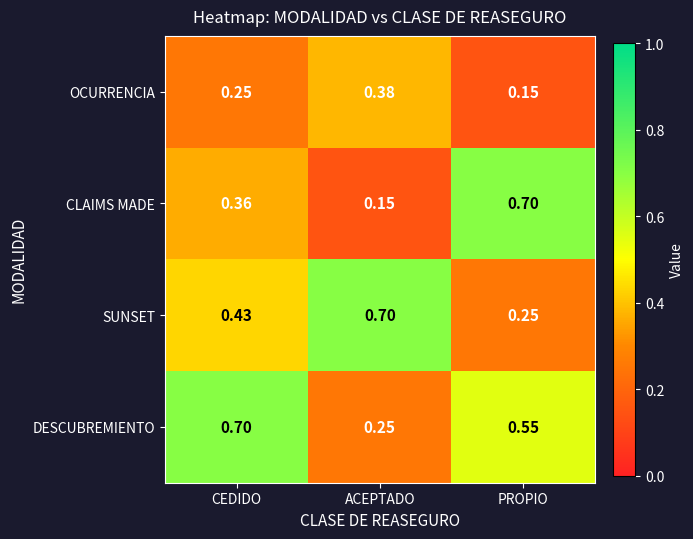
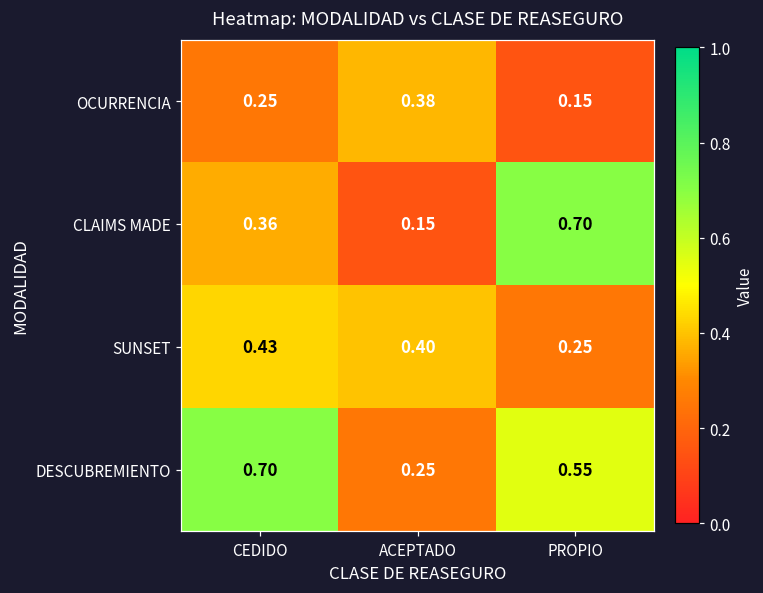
SUNSET, ACEPTADO: 0.70 -> 0.40
